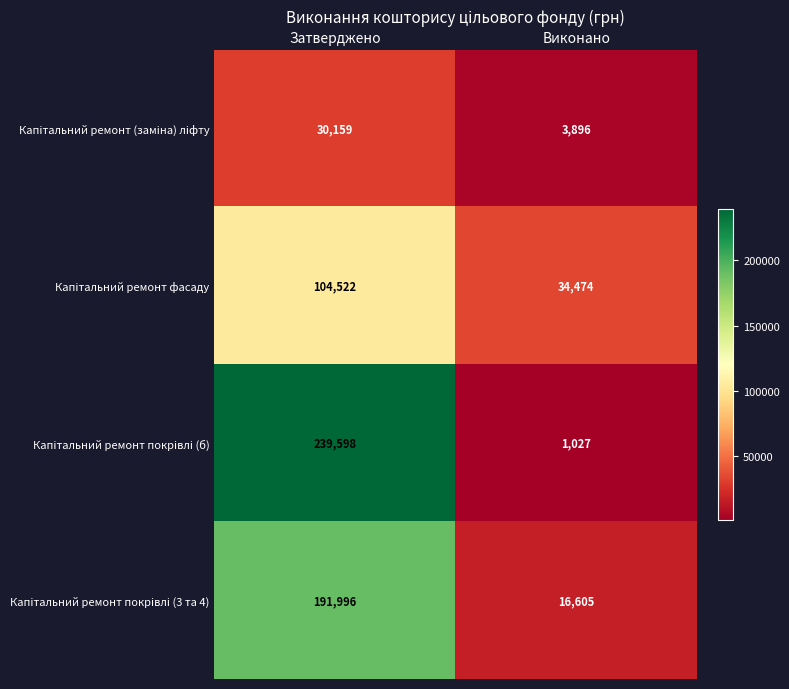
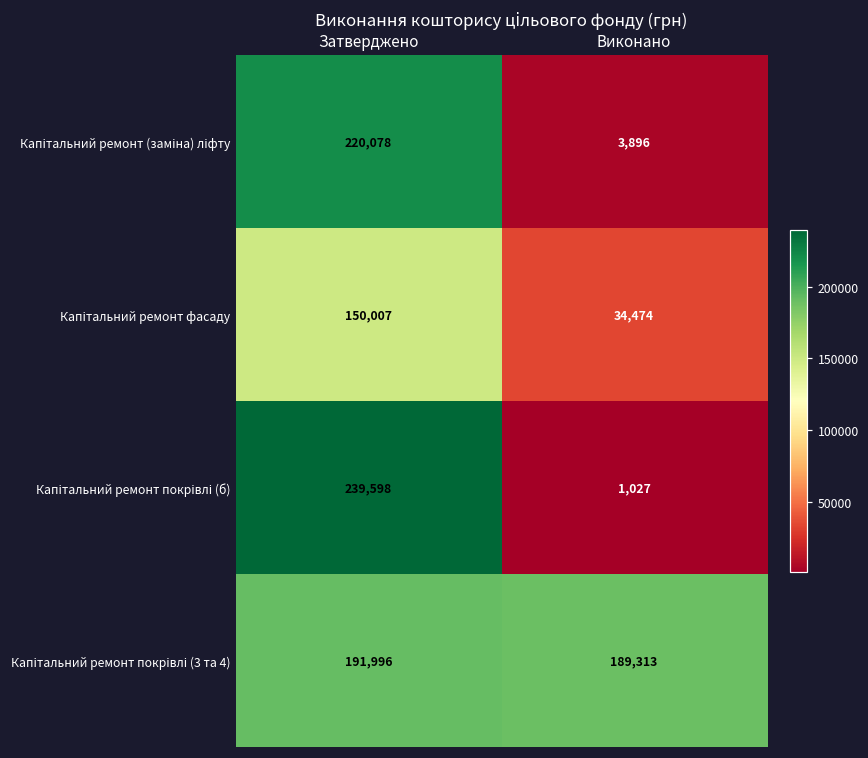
Капітальний ремонт (заміна) ліфту, Затверджено: 30,159 -> 220,078
Капітальний ремонт фасаду, Затверджено: 104,522 -> 150,007
Капітальний ремонт покрівлі (3 та 4), Виконано: 16,605 -> 189,313
